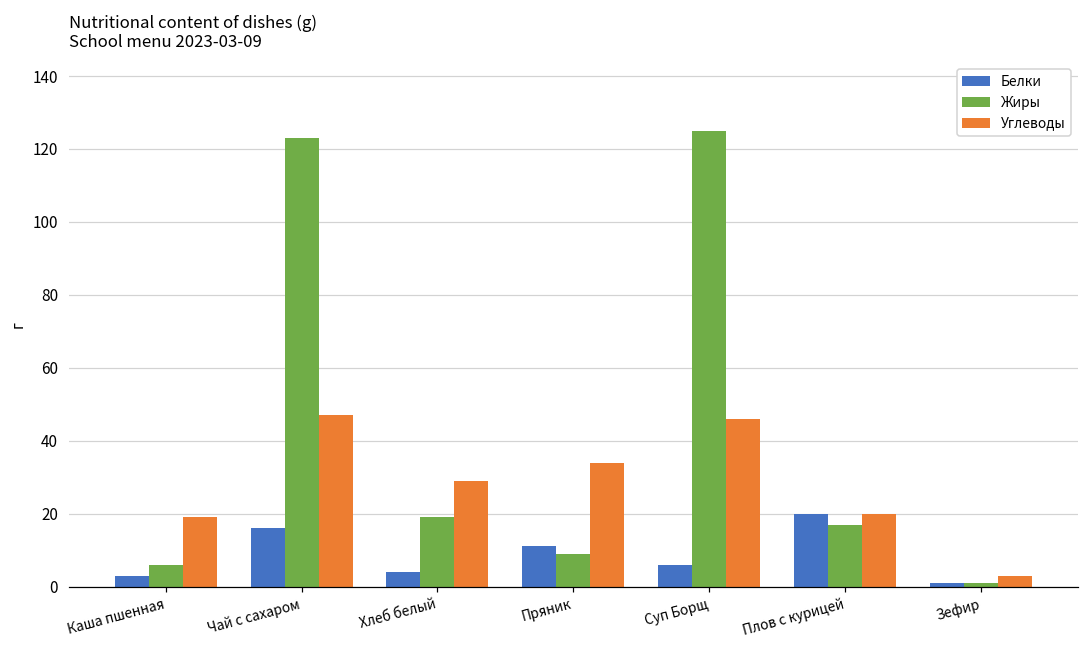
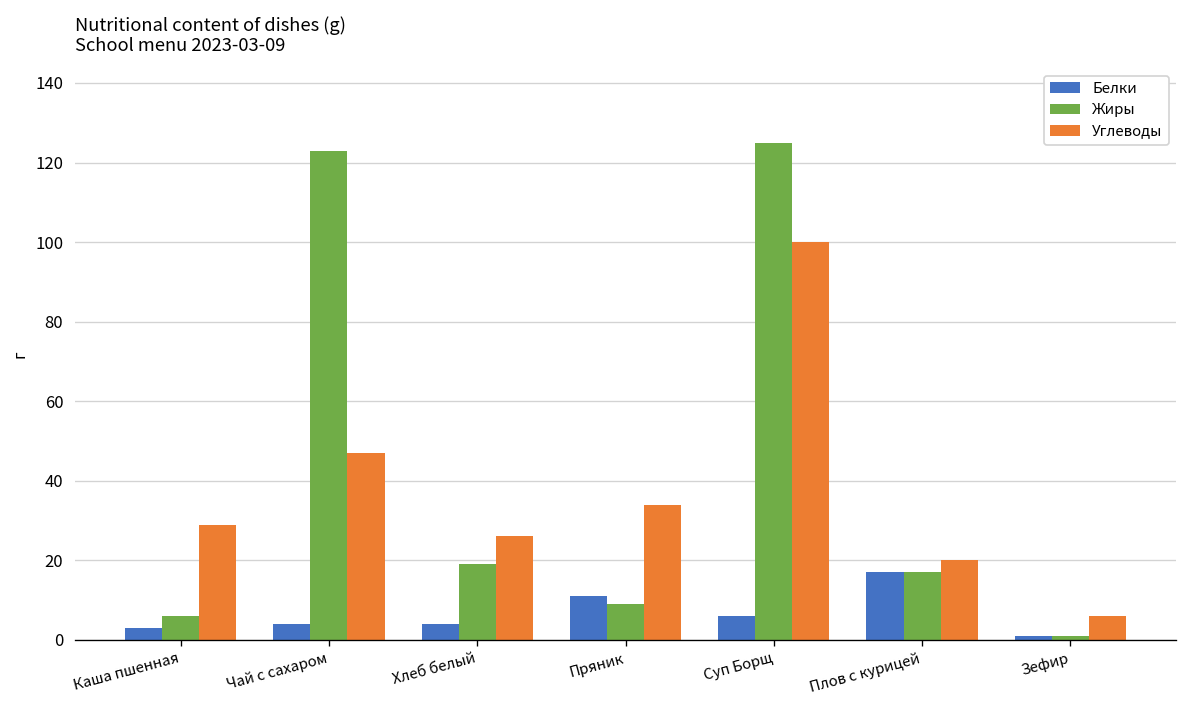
Углеводы, Каша пшенная: 19 -> 29
Белки, Чай с сахаром: 16 -> 4
Углеводы, Хлеб белый: 29 -> 26
Углеводы, Суп Борщ: 46 -> 100
Белки, Плов с курицей: 20 -> 17
Углеводы, Зефир: 3 -> 6
